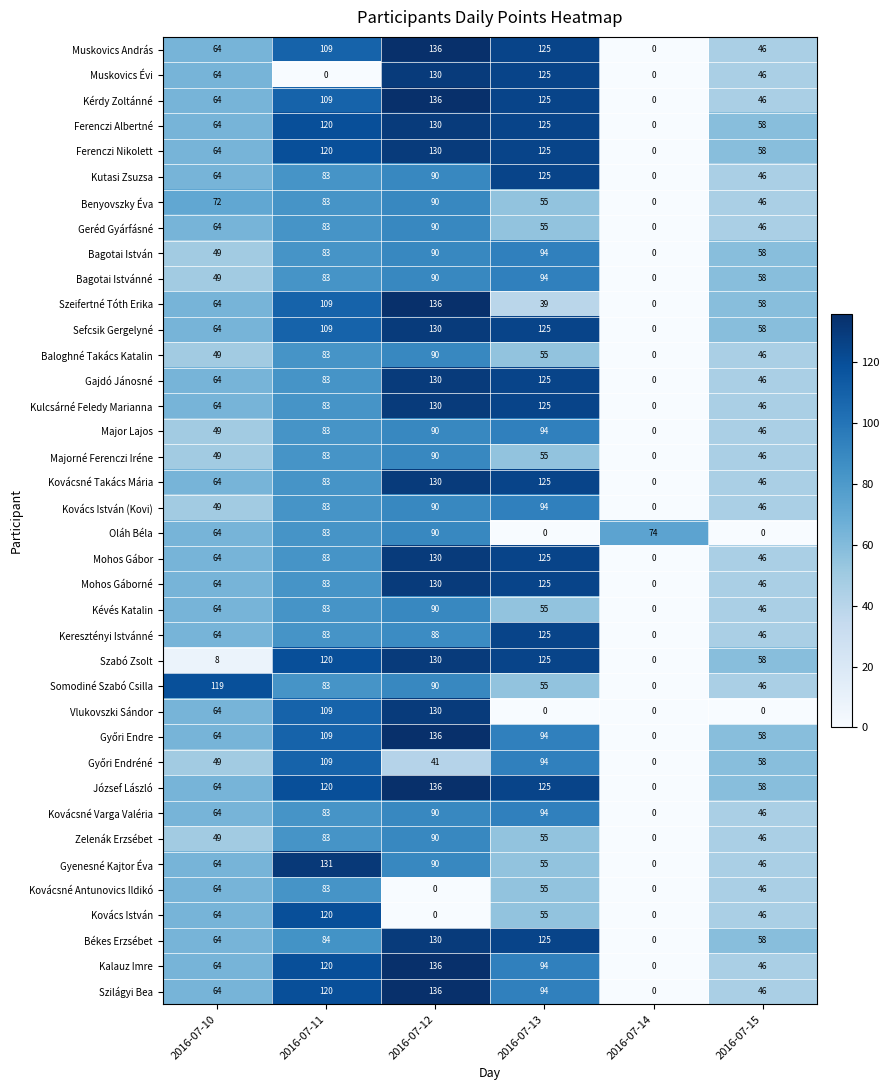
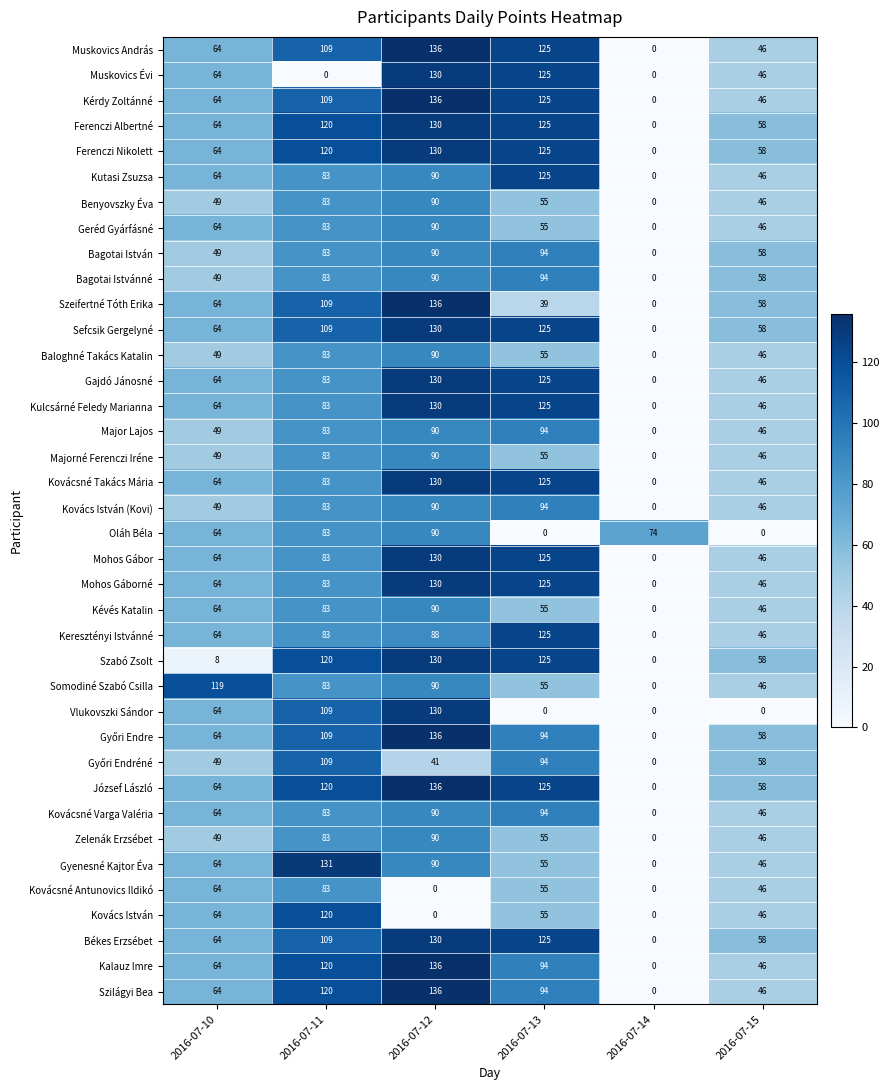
Benyovszky Éva, 2016-07-10: 72 -> 49
Békes Erzsébet, 2016-07-11: 84 -> 109
